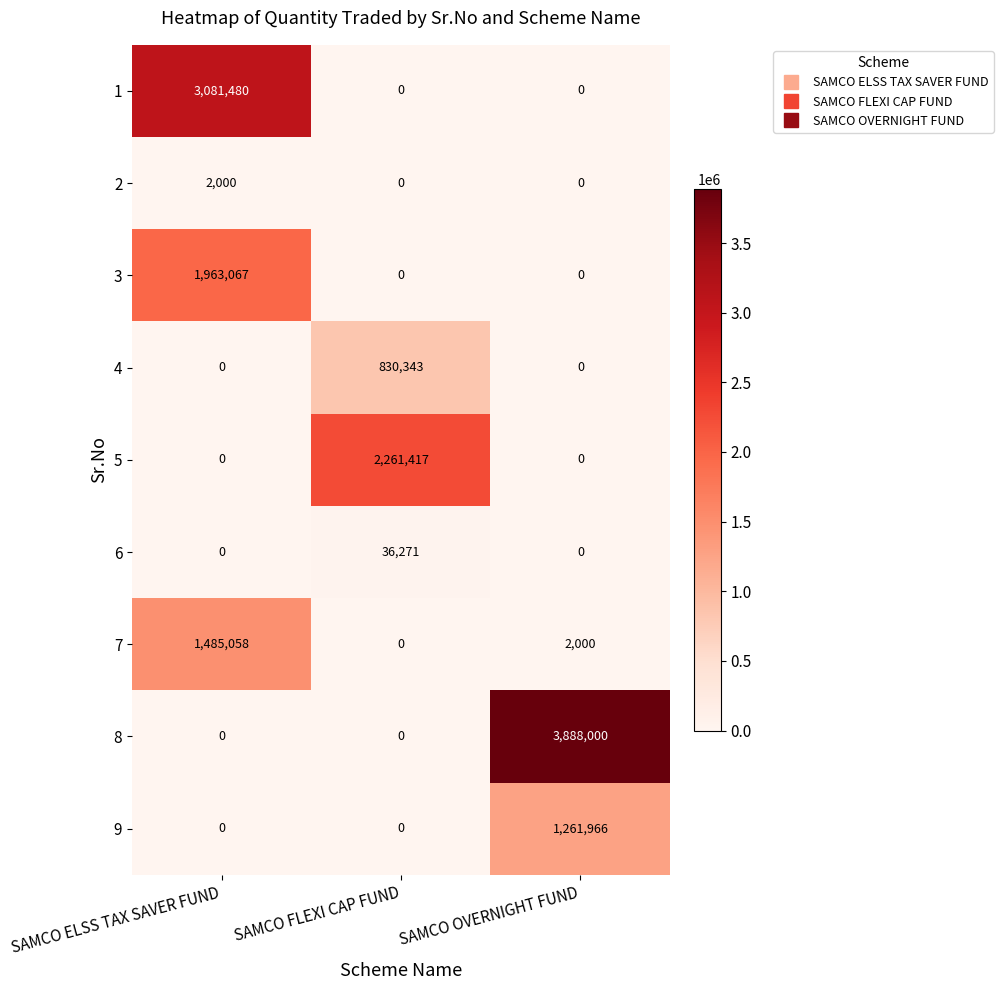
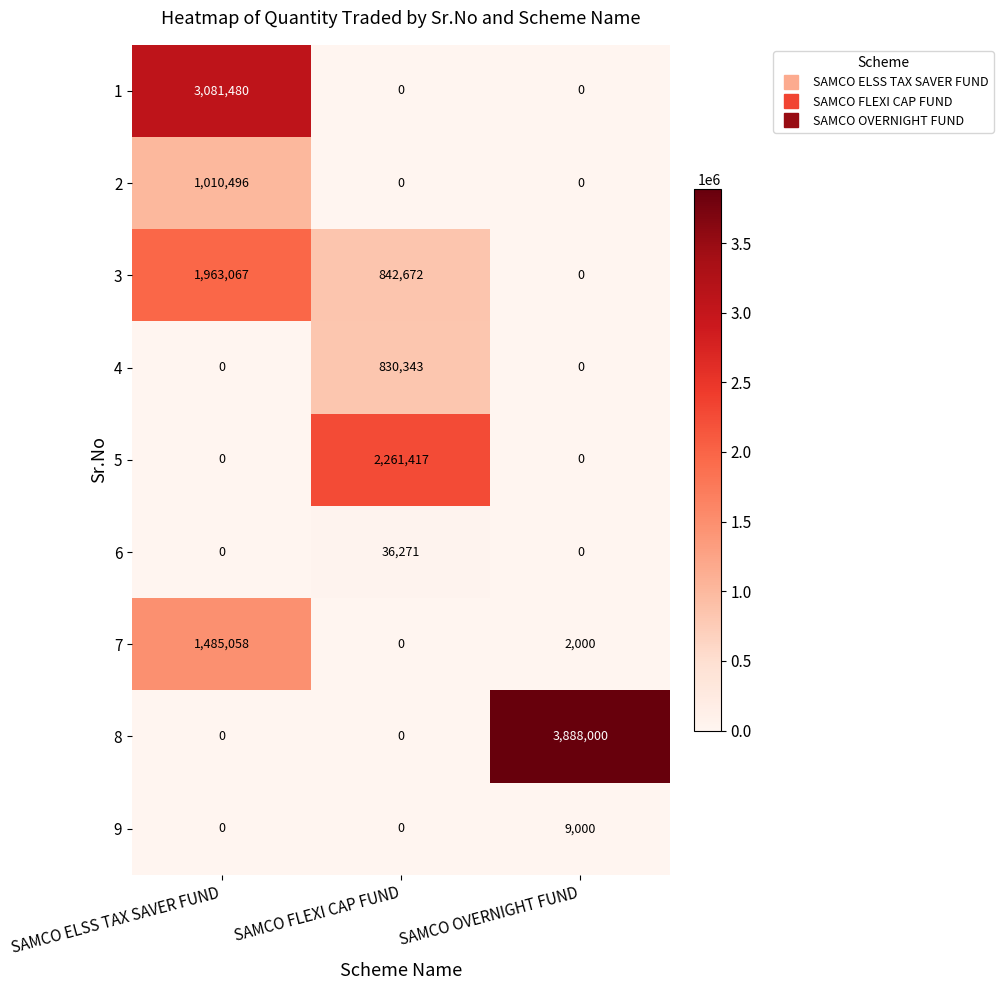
2, SAMCO ELSS TAX SAVER FUND: 2,000 -> 1,010,496
3, SAMCO FLEXI CAP FUND: 0 -> 842,672
9, SAMCO OVERNIGHT FUND: 1,261,966 -> 9,000
